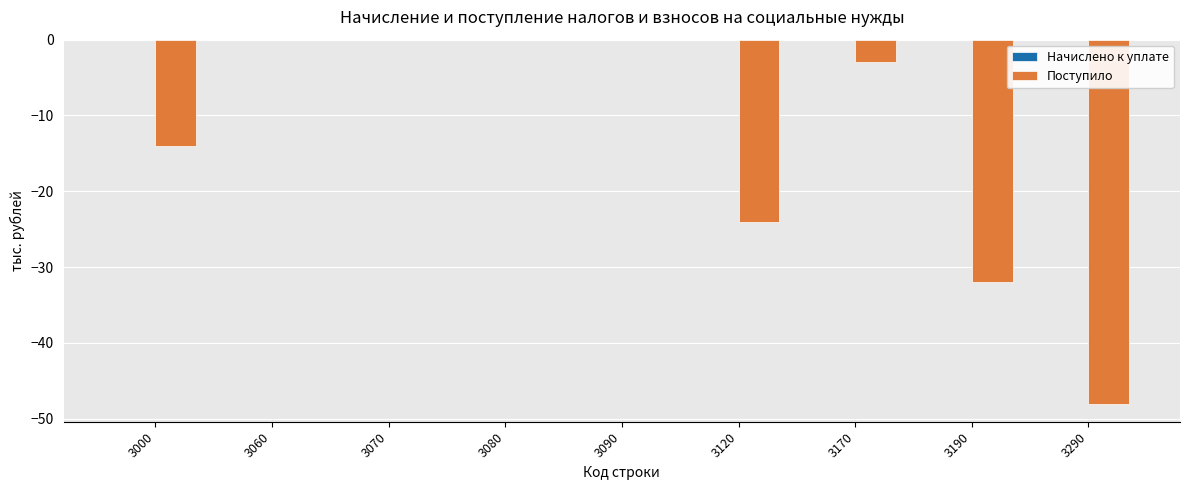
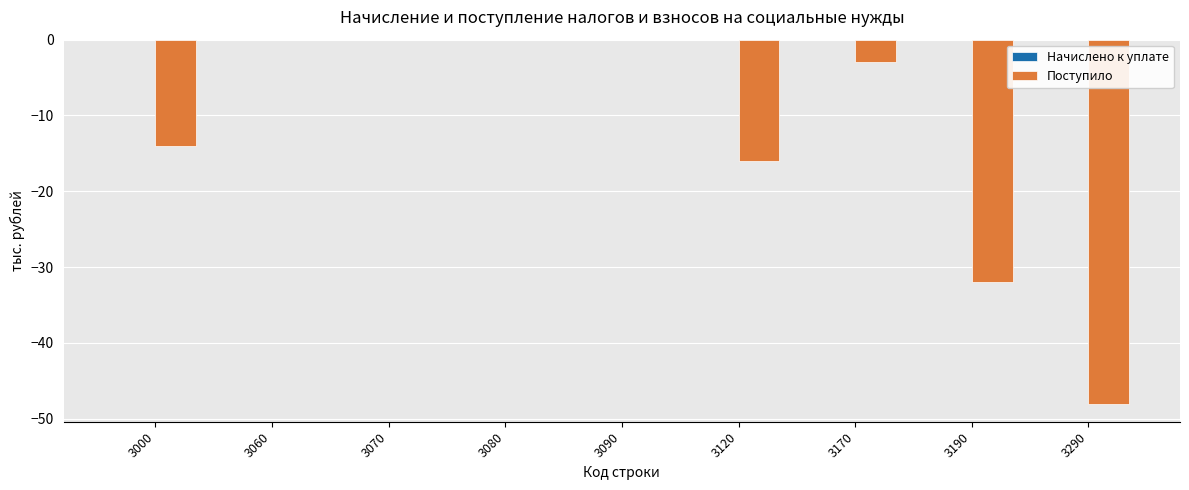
Поступило, 3120: -24 -> -16
